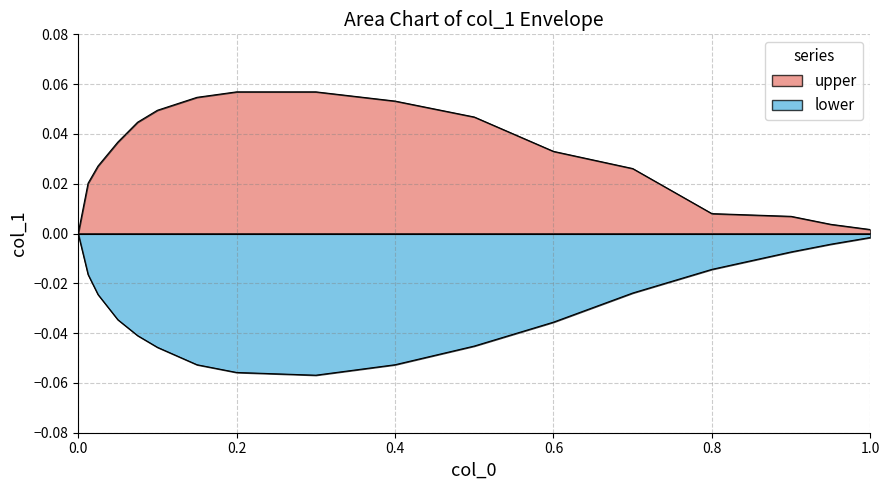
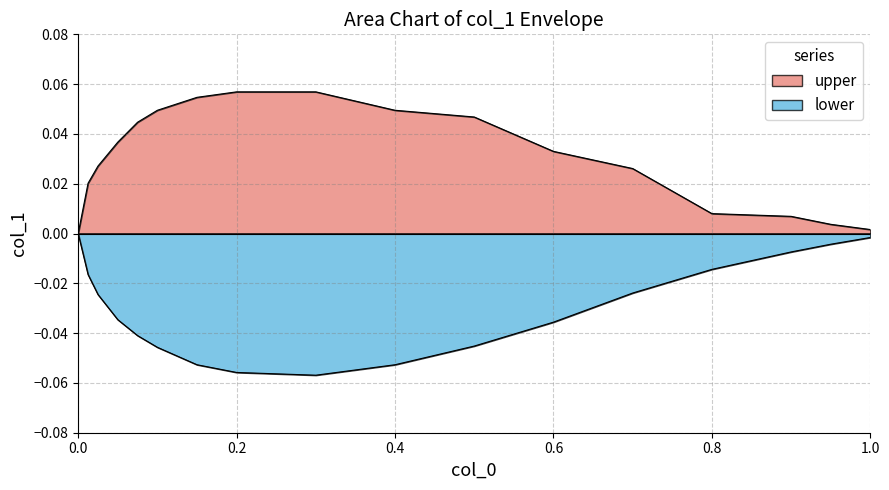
upper, 0.4: 0.053 -> 0.050
